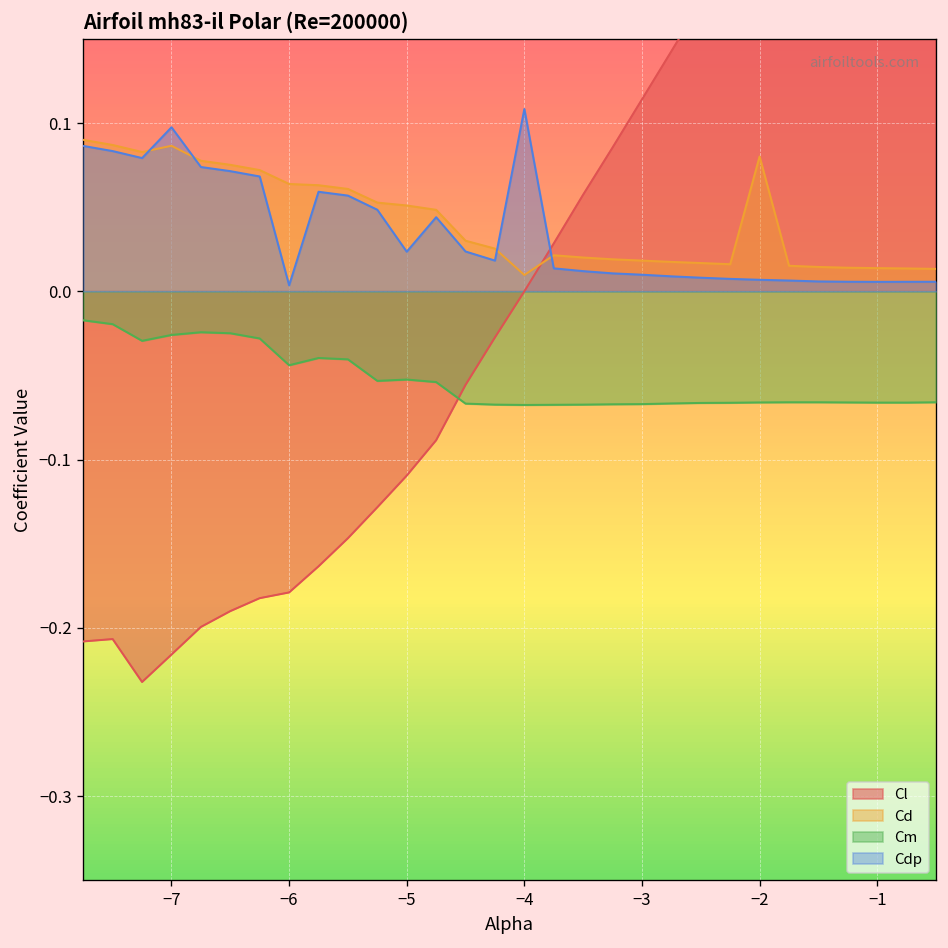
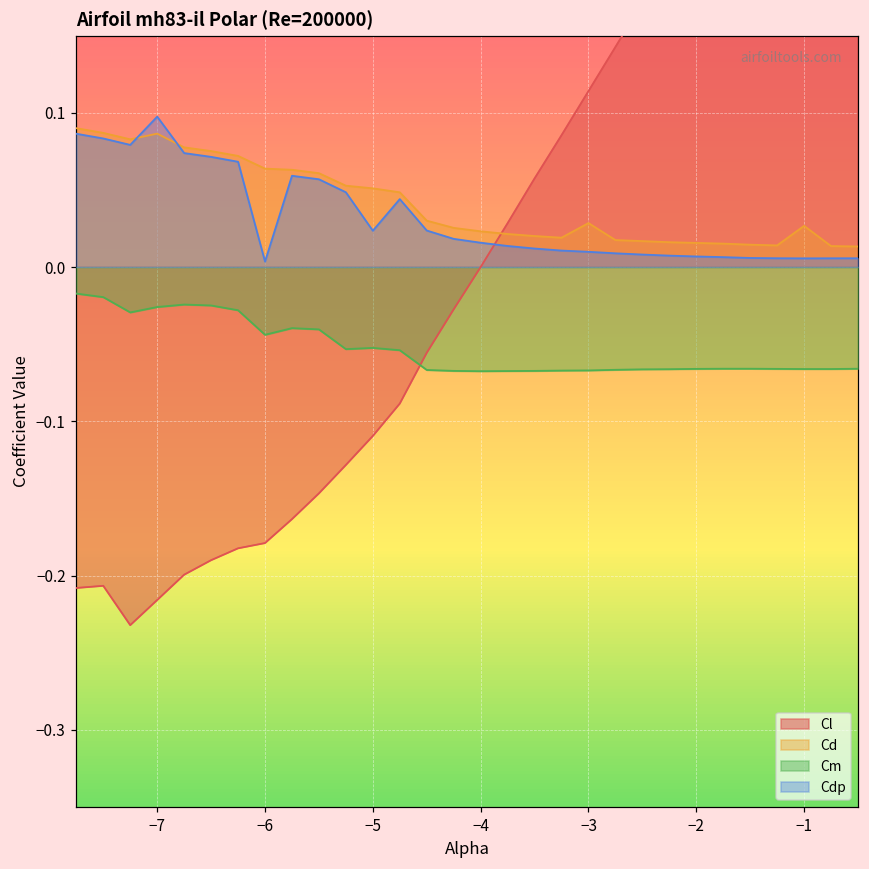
Cd, −4: 0.010 -> 0.023
Cdp, −4: 0.108 -> 0.016
Cd, −3: 0.018 -> 0.029
Cd, −2: 0.080 -> 0.016
Cd, −1: 0.014 -> 0.027
